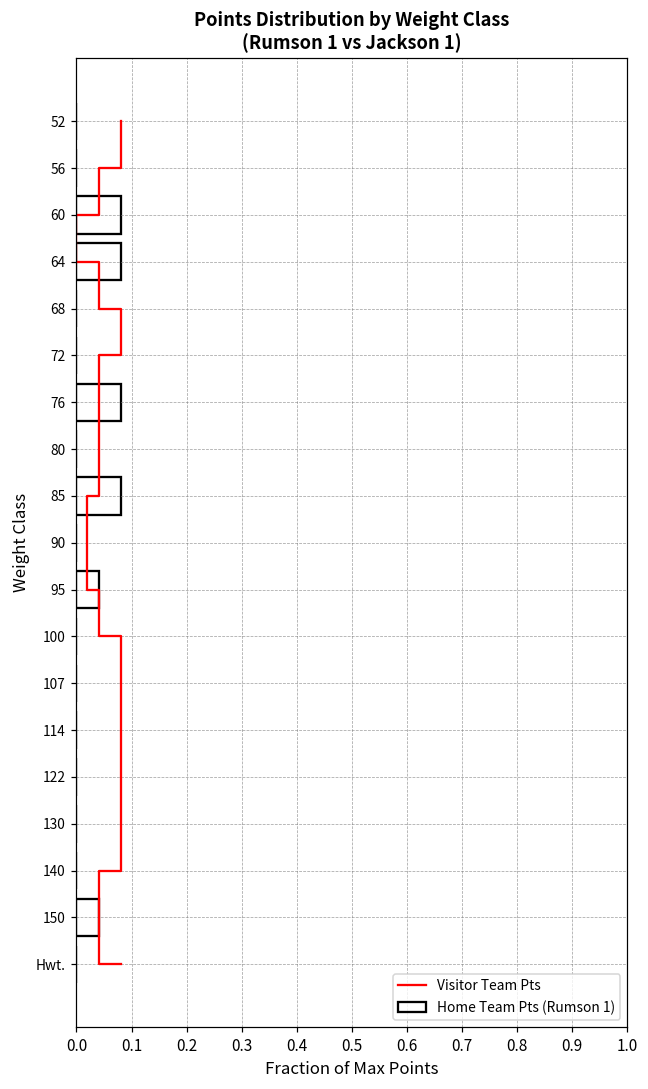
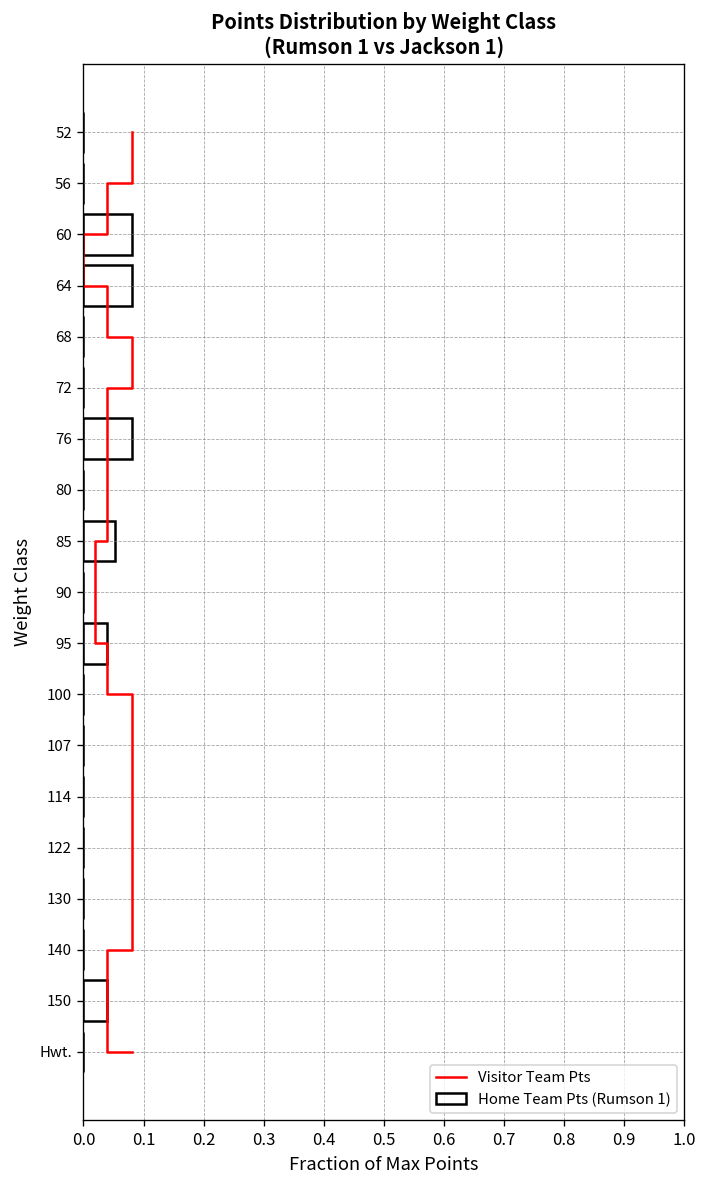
Home Team Pts (Rumson 1), 85: 0.08 -> 0.05
